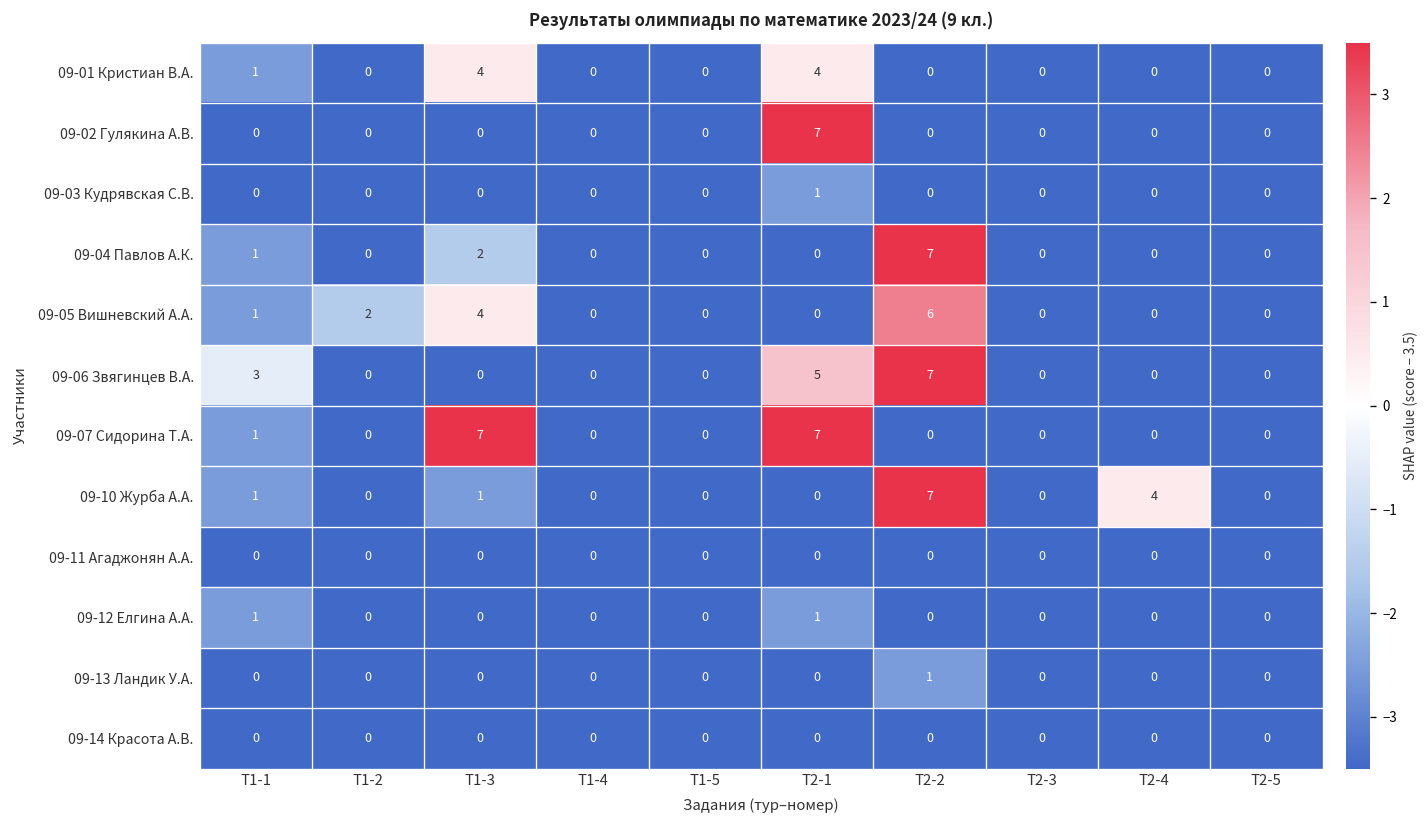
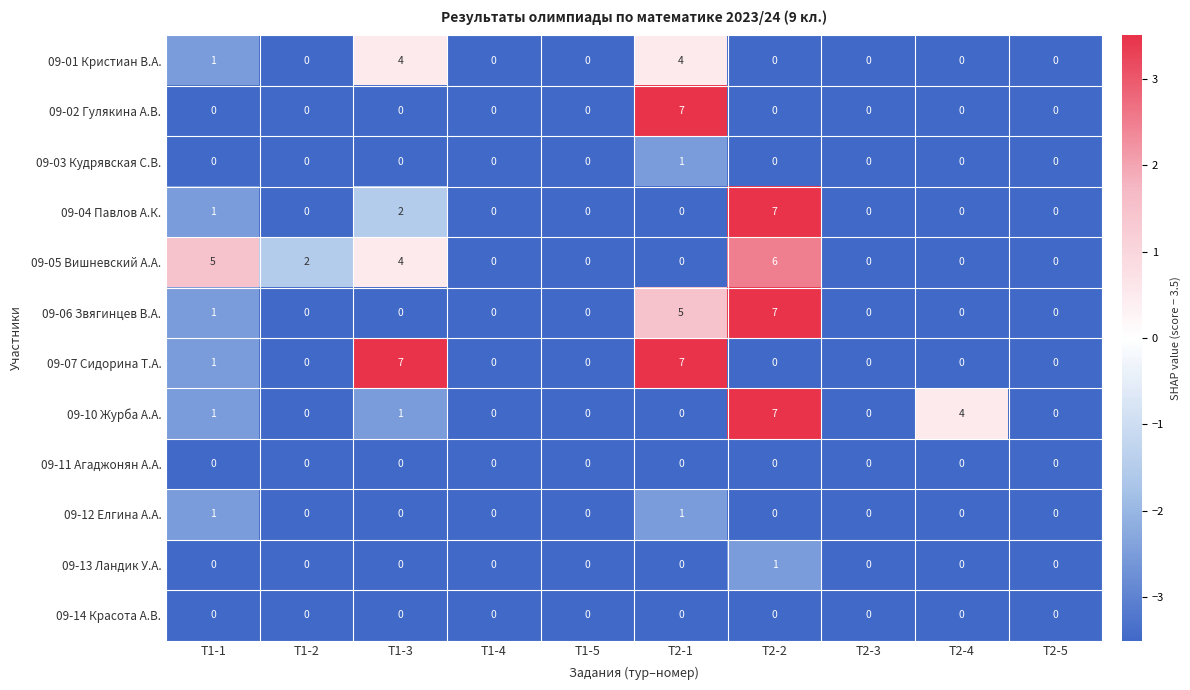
09-05 Вишневский А.А., T1-1: 1 -> 5
09-06 Звягинцев В.А., T1-1: 3 -> 1
